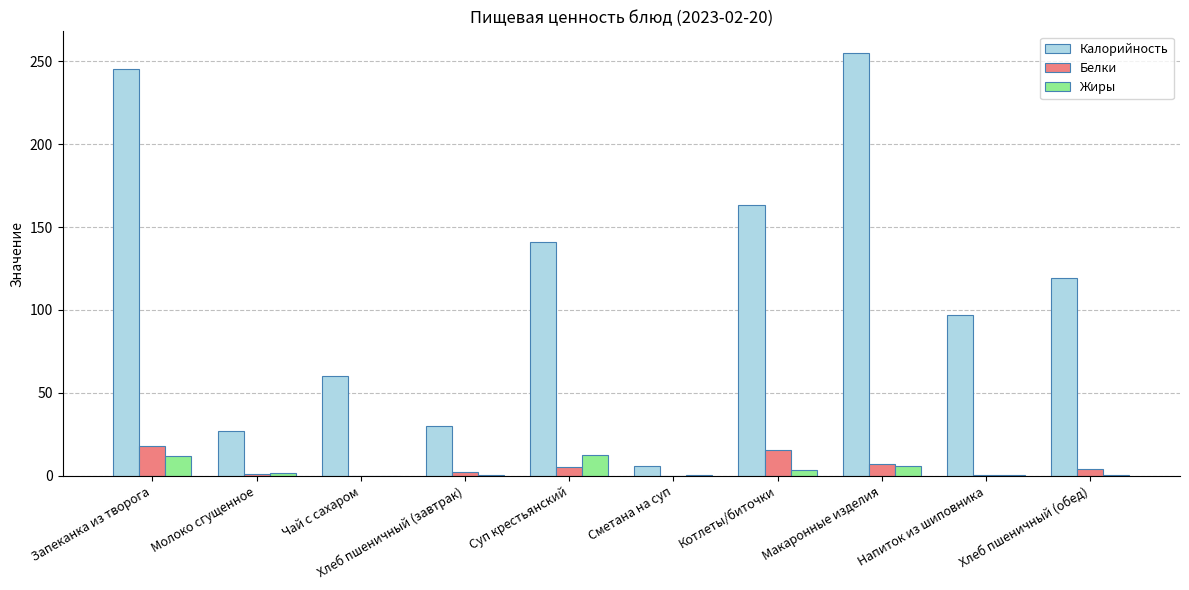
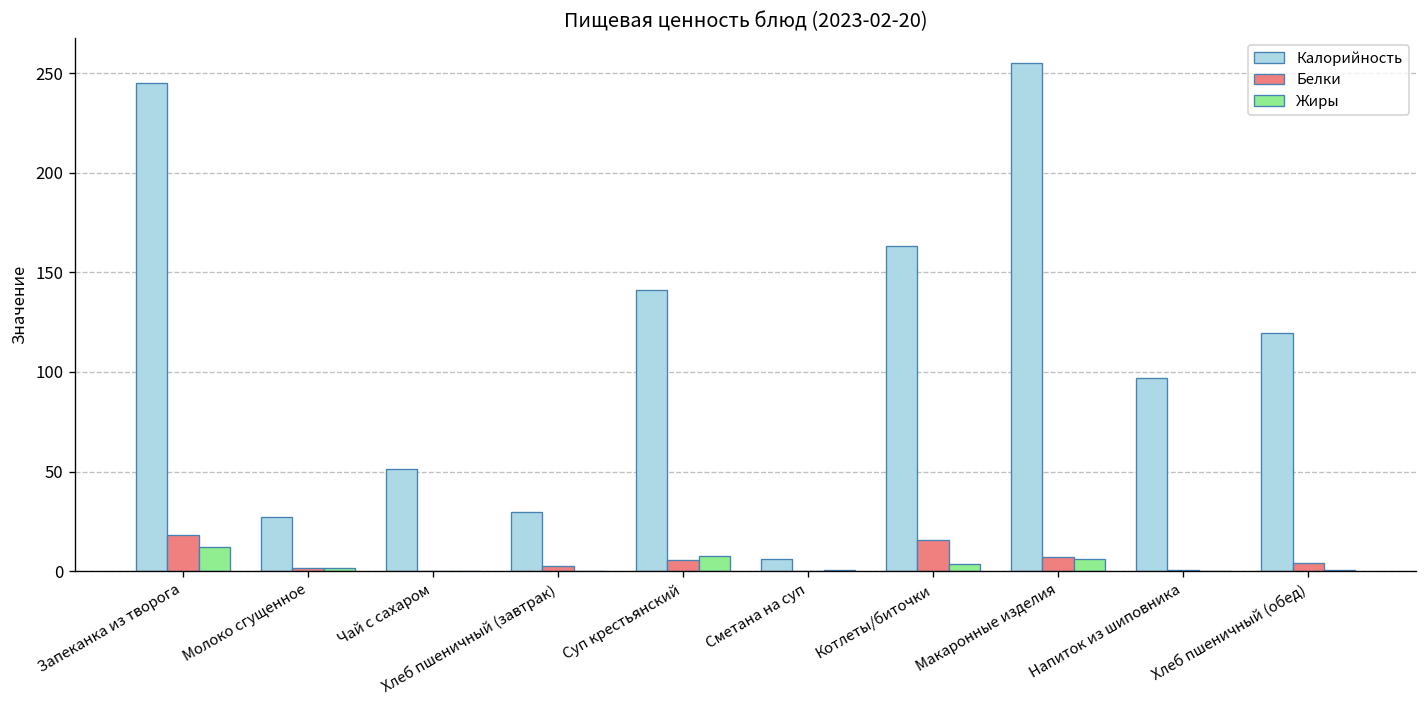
Калорийность, Чай с сахаром: 60 -> 51
Жиры, Суп крестьянский: 12 -> 8
